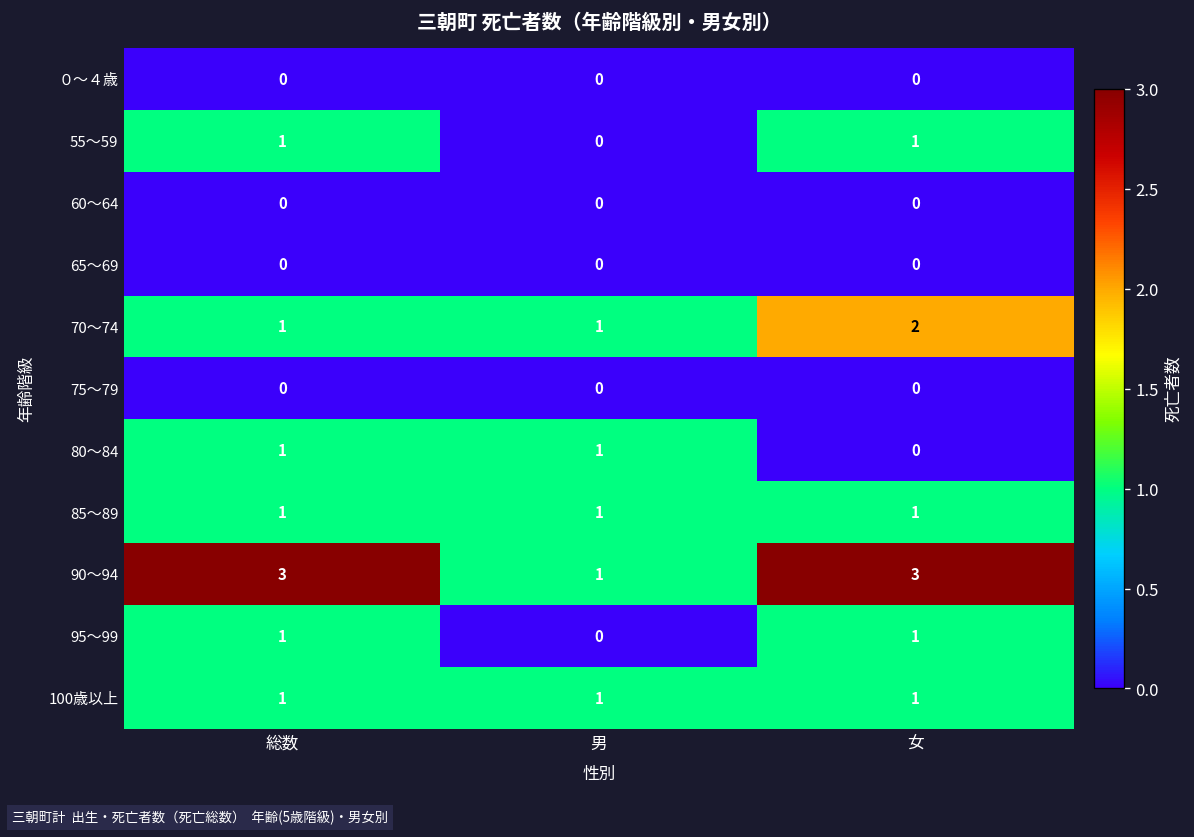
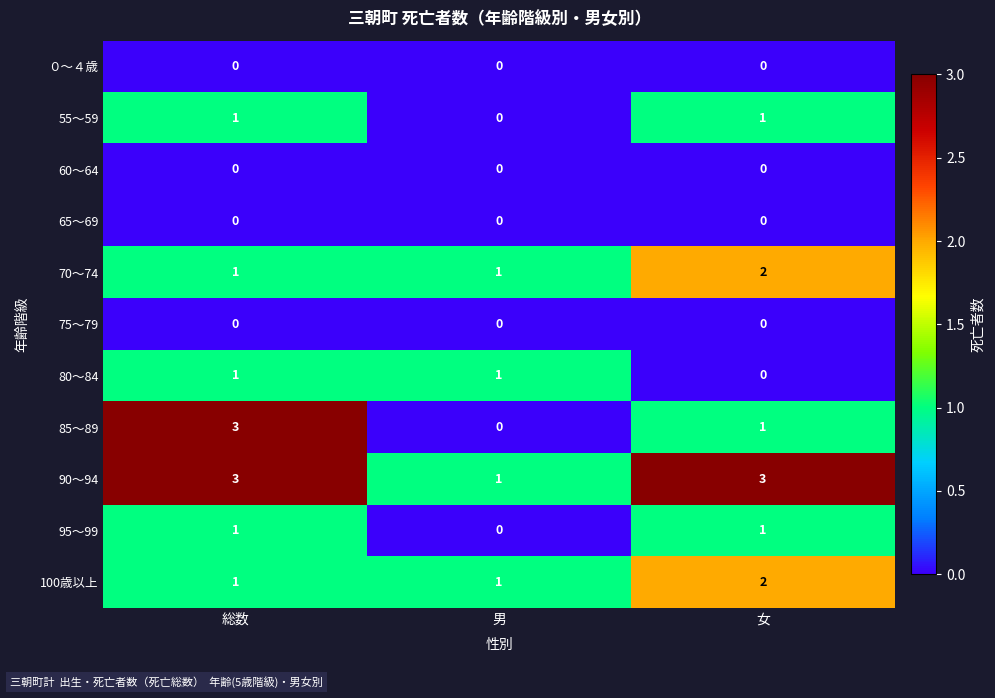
85～89, 総数: 1 -> 3
85～89, 男: 1 -> 0
100歳以上, 女: 1 -> 2
